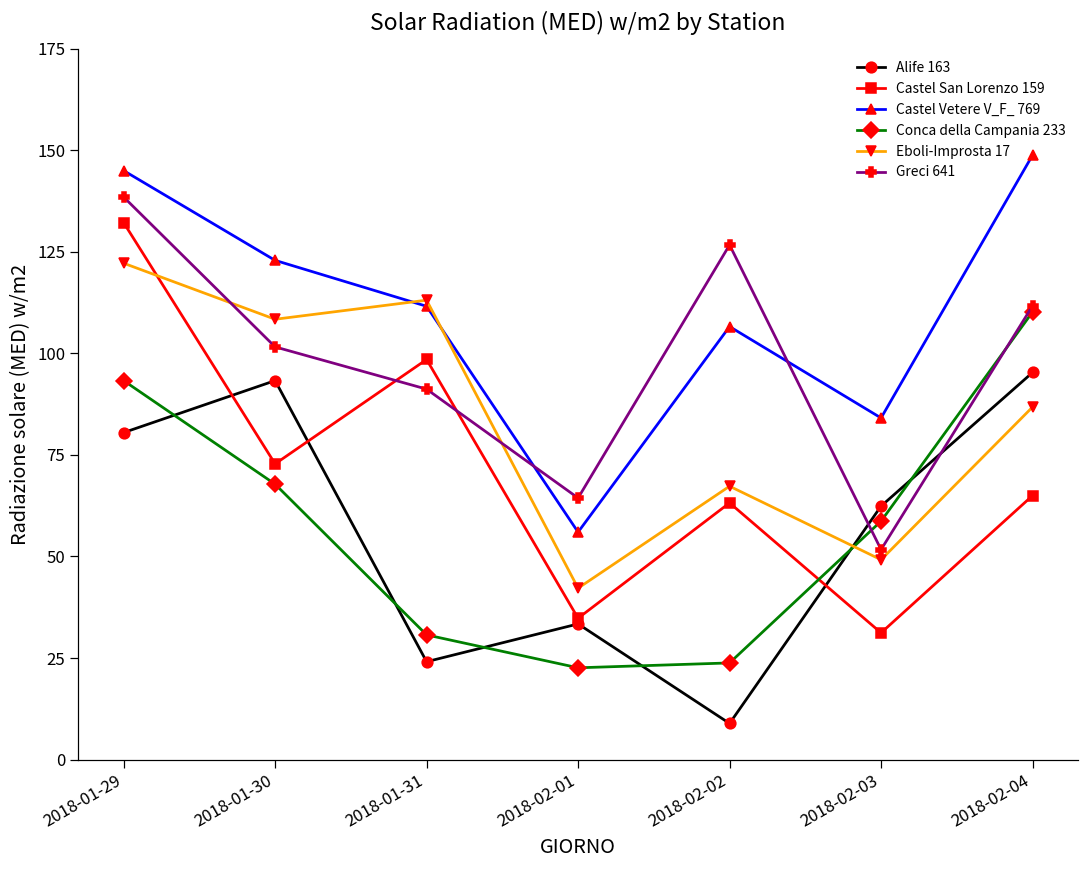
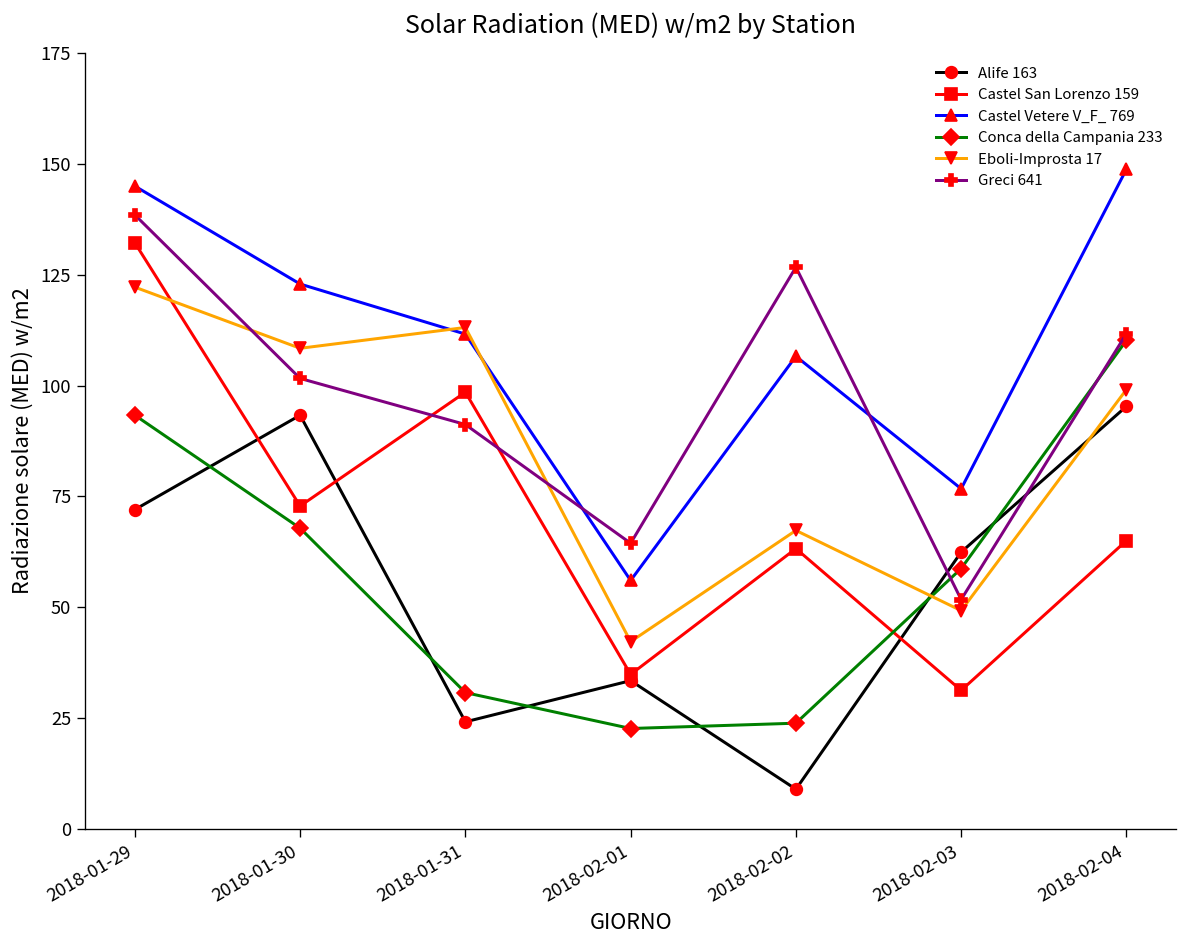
Alife 163, 2018-01-29: 81 -> 72
Castel Vetere V_F_ 769, 2018-02-03: 84 -> 77
Eboli-Improsta 17, 2018-02-04: 87 -> 99
